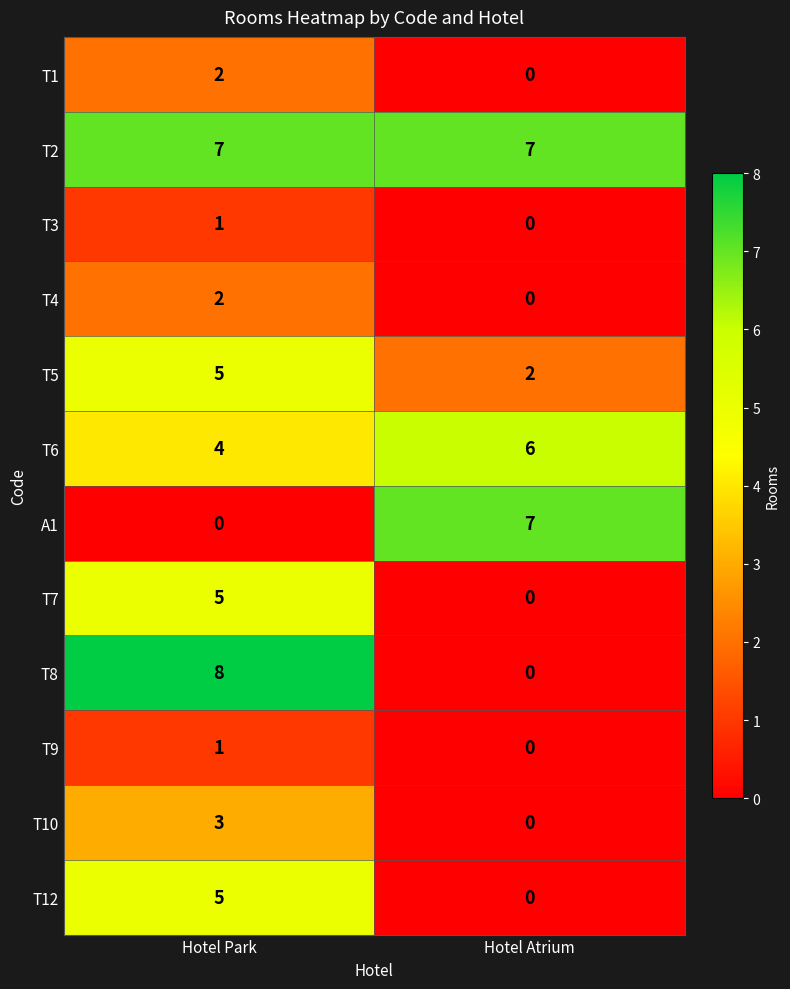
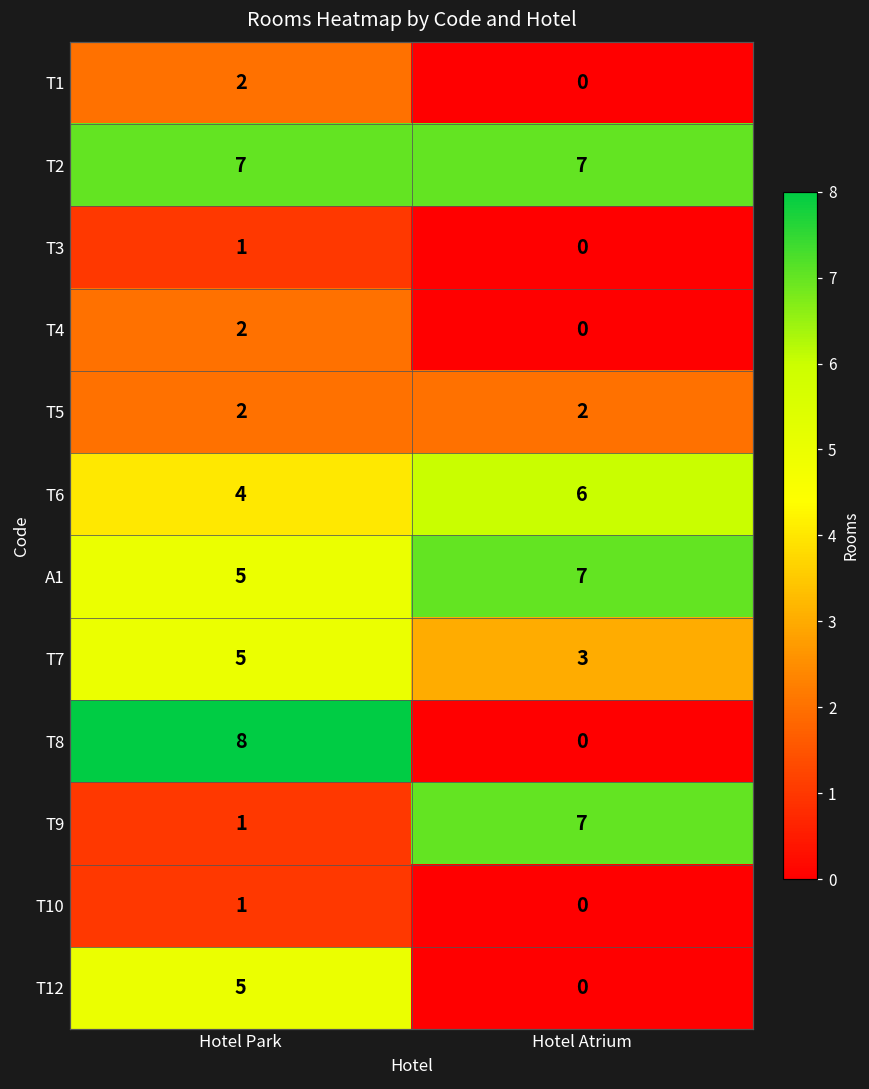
T5, Hotel Park: 5 -> 2
A1, Hotel Park: 0 -> 5
T7, Hotel Atrium: 0 -> 3
T9, Hotel Atrium: 0 -> 7
T10, Hotel Park: 3 -> 1
